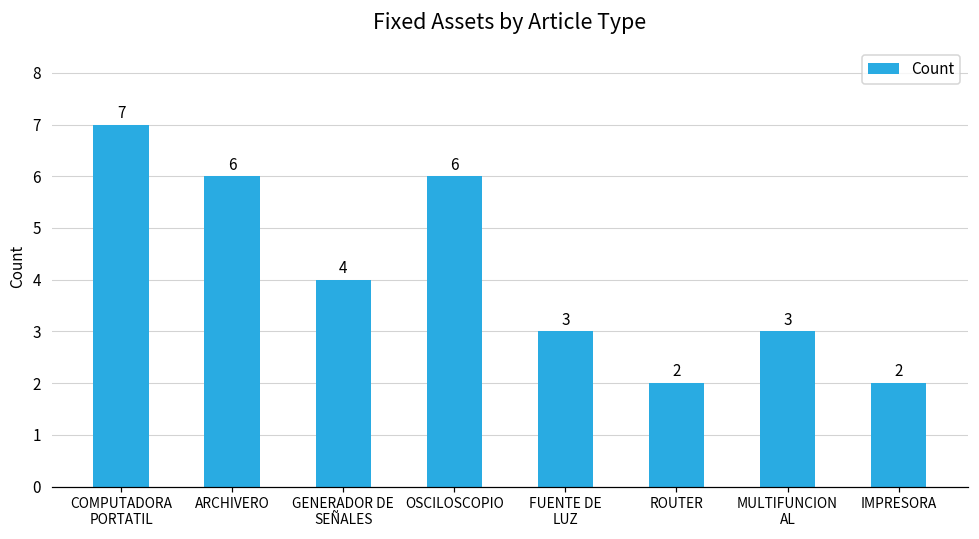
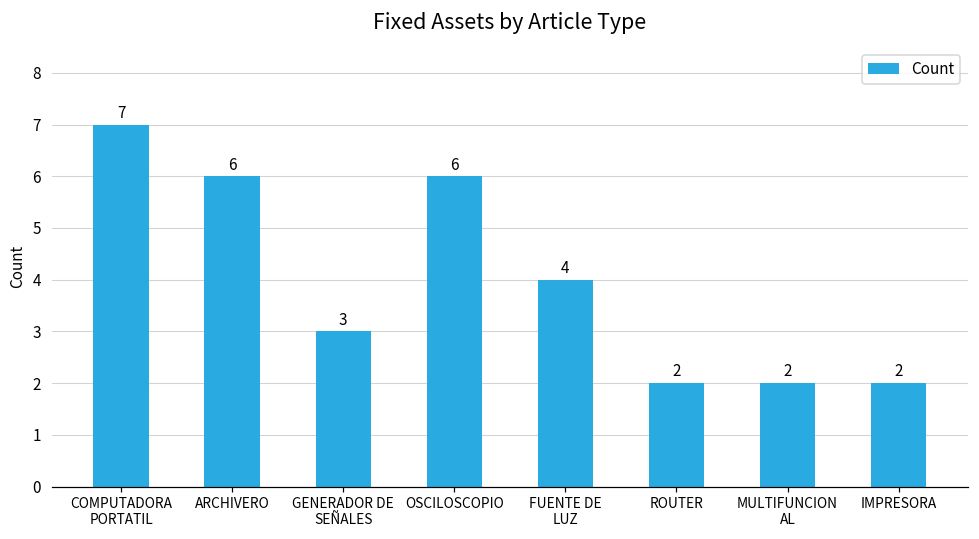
GENERADOR DE SEÑALES: 4 -> 3
FUENTE DE LUZ: 3 -> 4
MULTIFUNCION AL: 3 -> 2
